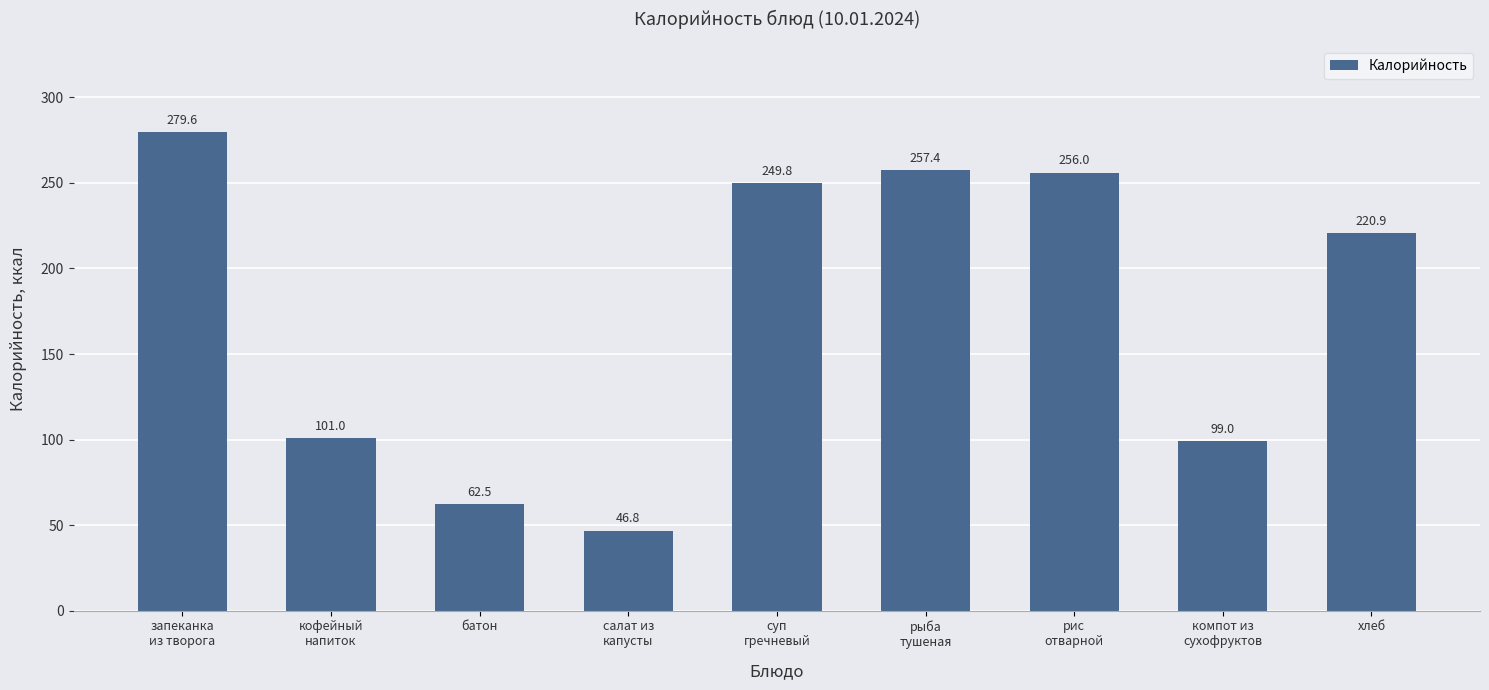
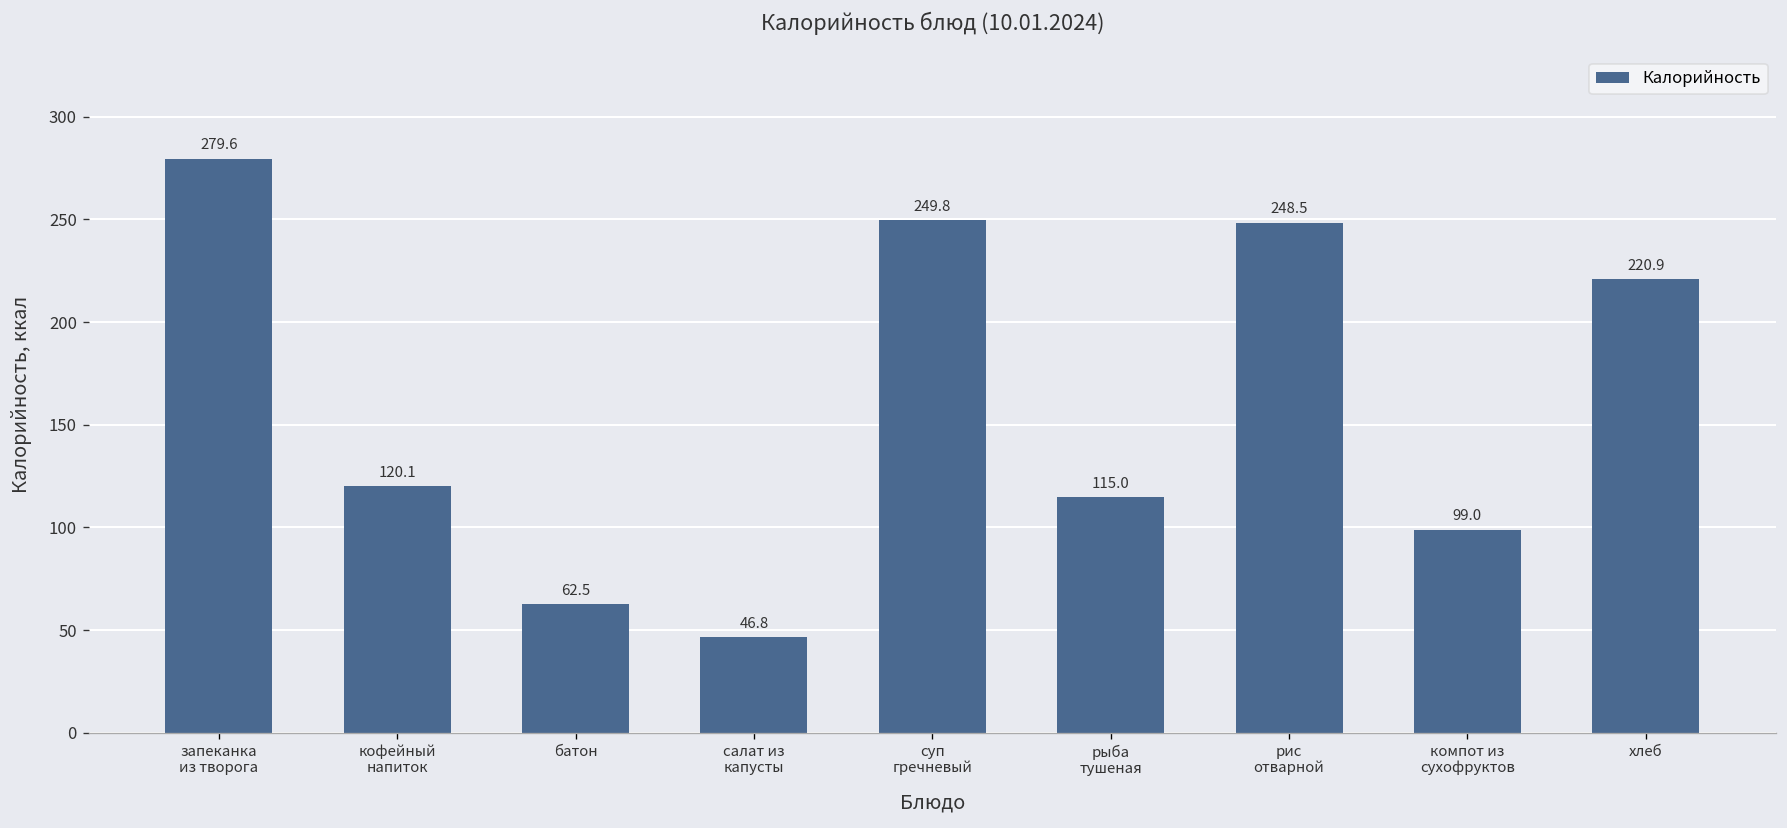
кофейный напиток: 101.0 -> 120.1
рыба тушеная: 257.4 -> 115.0
рис отварной: 256.0 -> 248.5
